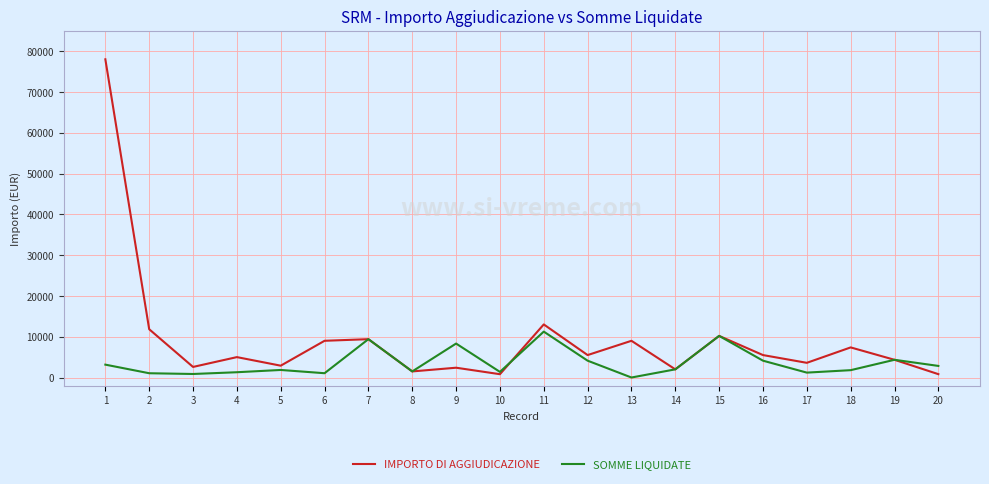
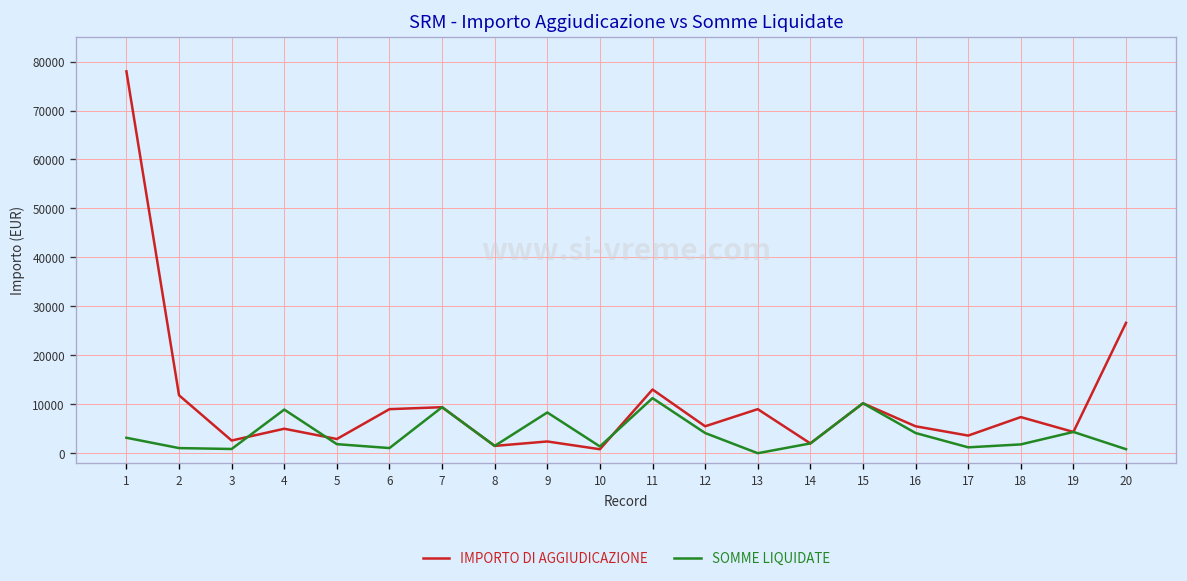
SOMME LIQUIDATE, 4: 1000 -> 9000
IMPORTO DI AGGIUDICAZIONE, 20: 1000 -> 27000
SOMME LIQUIDATE, 20: 3000 -> 1000
